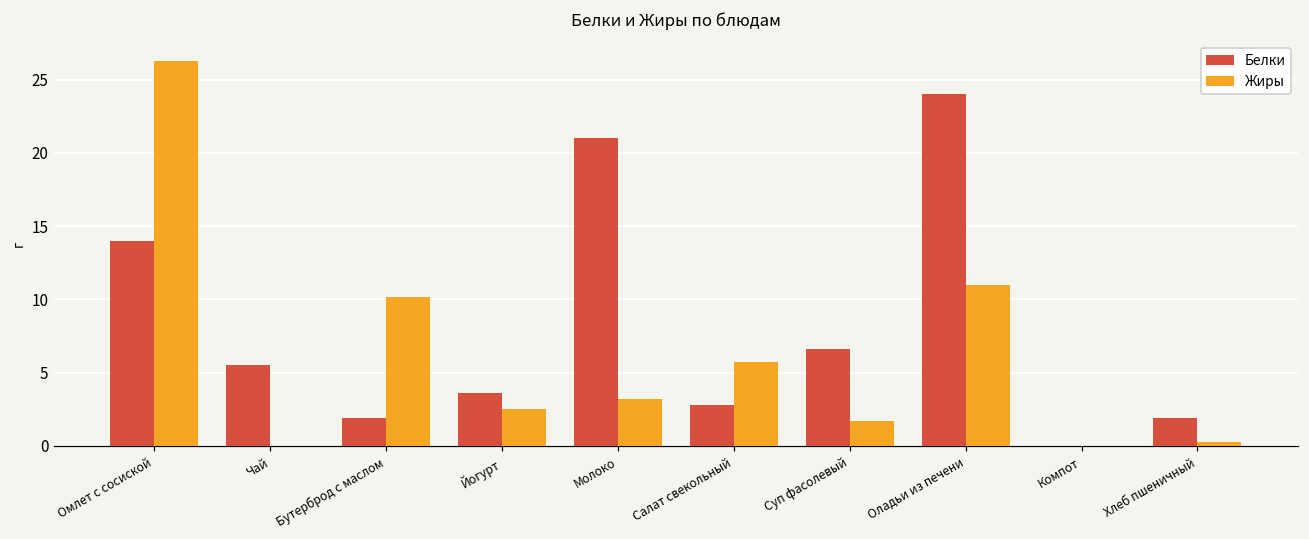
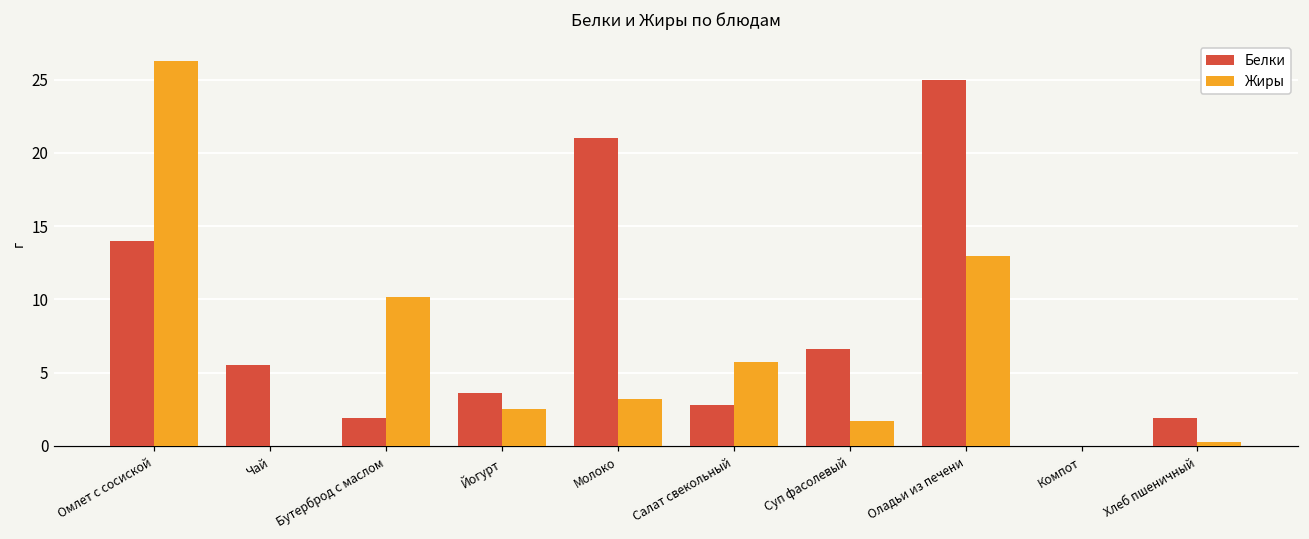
Белки, Оладьи из печени: 24 -> 25
Жиры, Оладьи из печени: 11 -> 13
